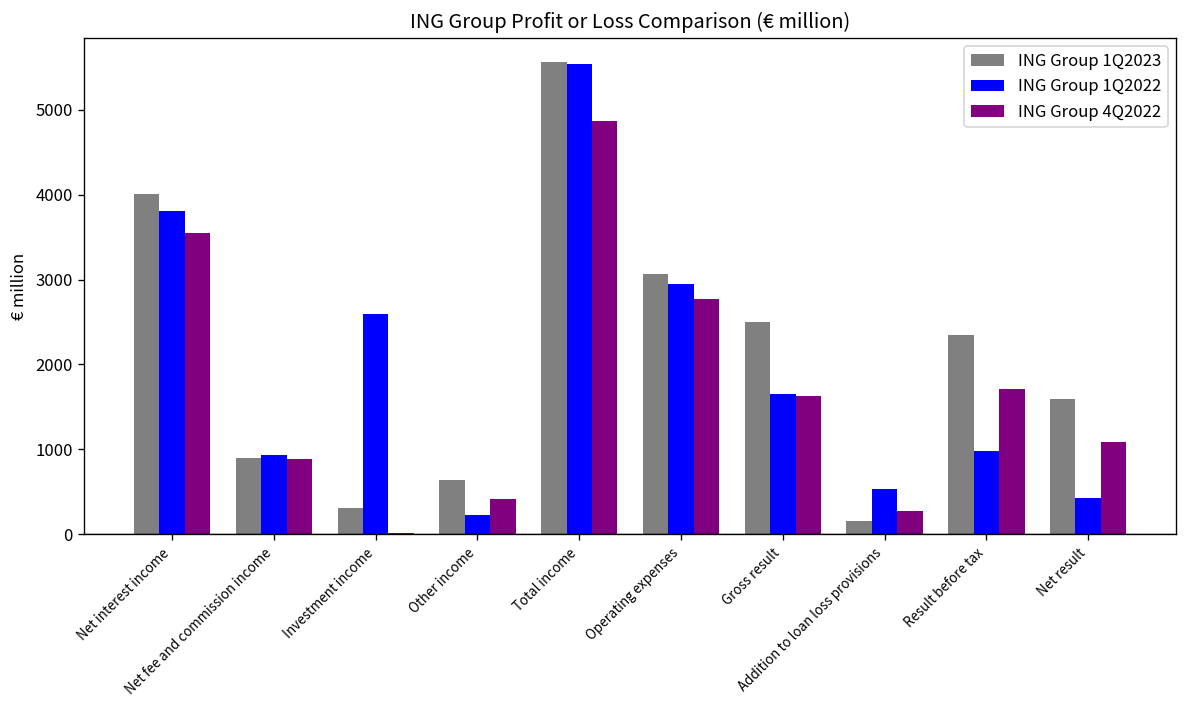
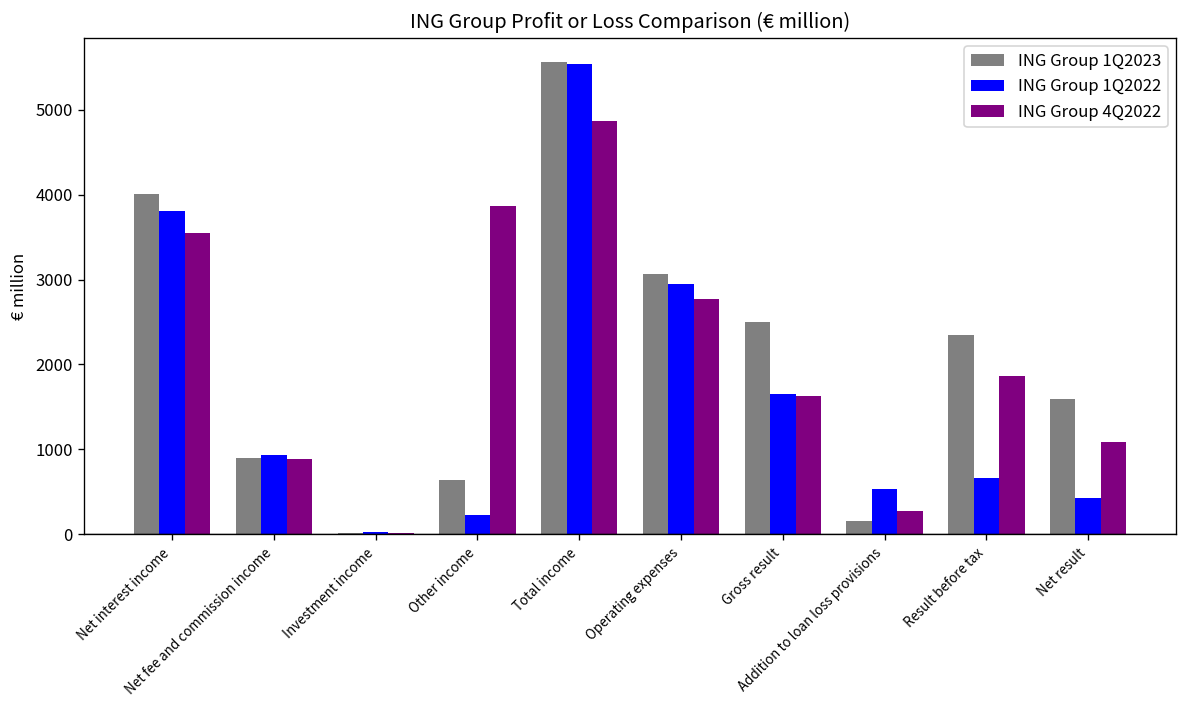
ING Group 1Q2023, Investment income: 300 -> 0
ING Group 1Q2022, Investment income: 2600 -> 0
ING Group 4Q2022, Other income: 400 -> 3900
ING Group 1Q2022, Result before tax: 1000 -> 700
ING Group 4Q2022, Result before tax: 1700 -> 1900
